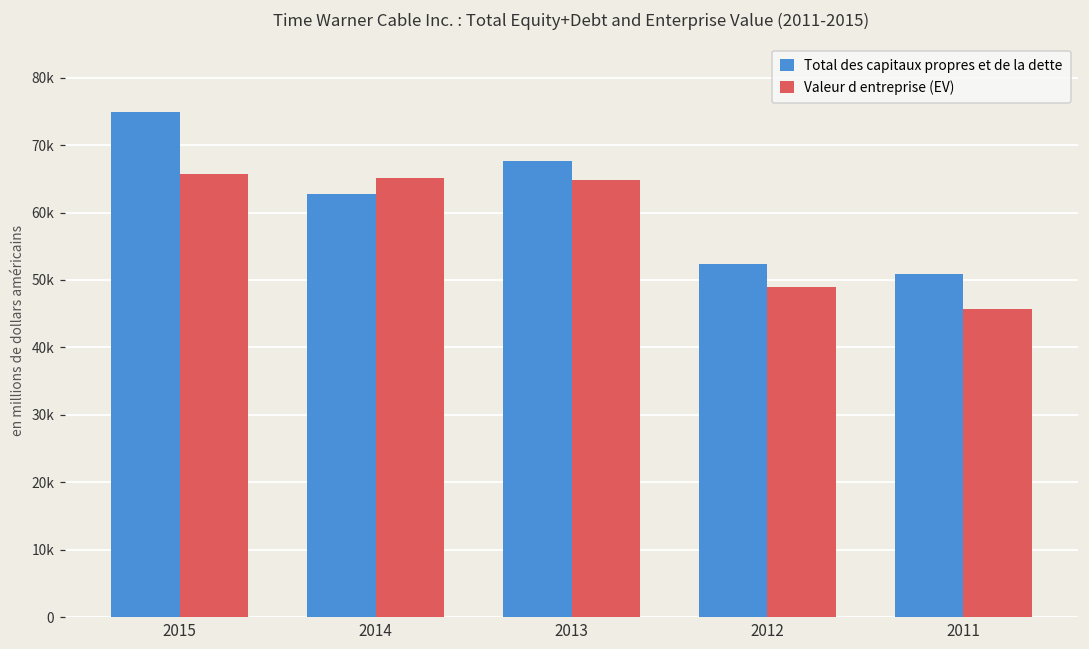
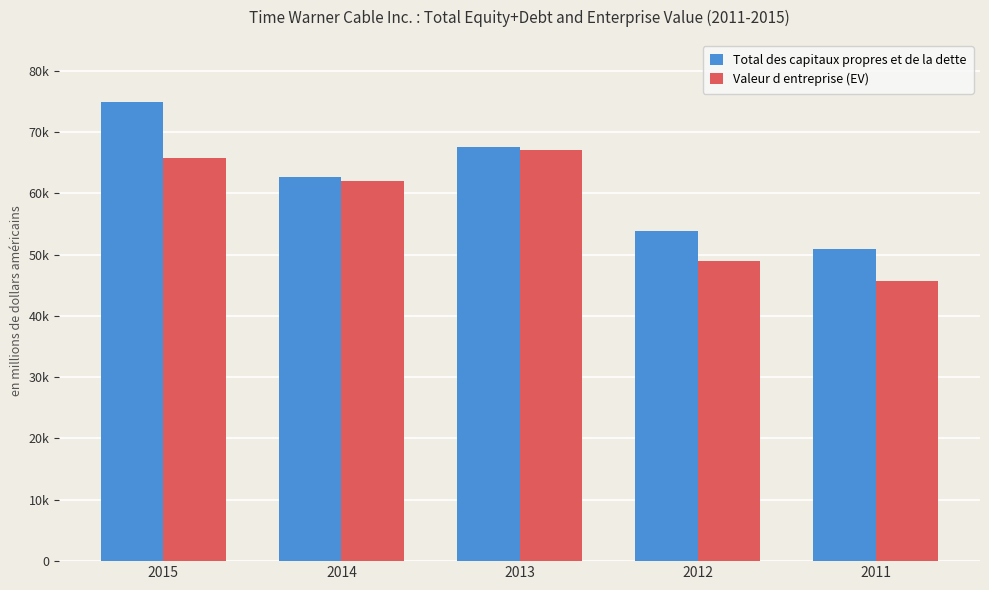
Valeur d entreprise (EV), 2014: 65000 -> 62000
Valeur d entreprise (EV), 2013: 65000 -> 67000
Total des capitaux propres et de la dette, 2012: 52000 -> 54000
